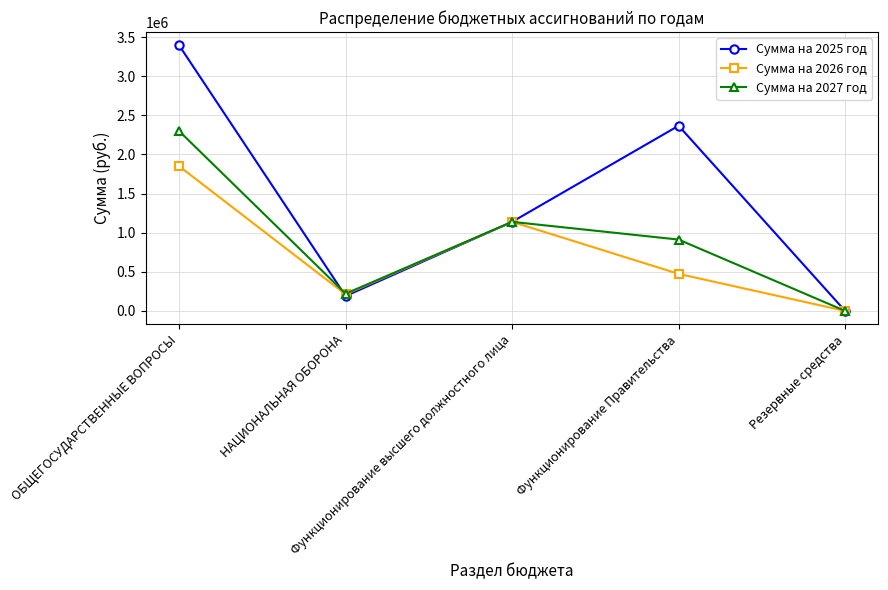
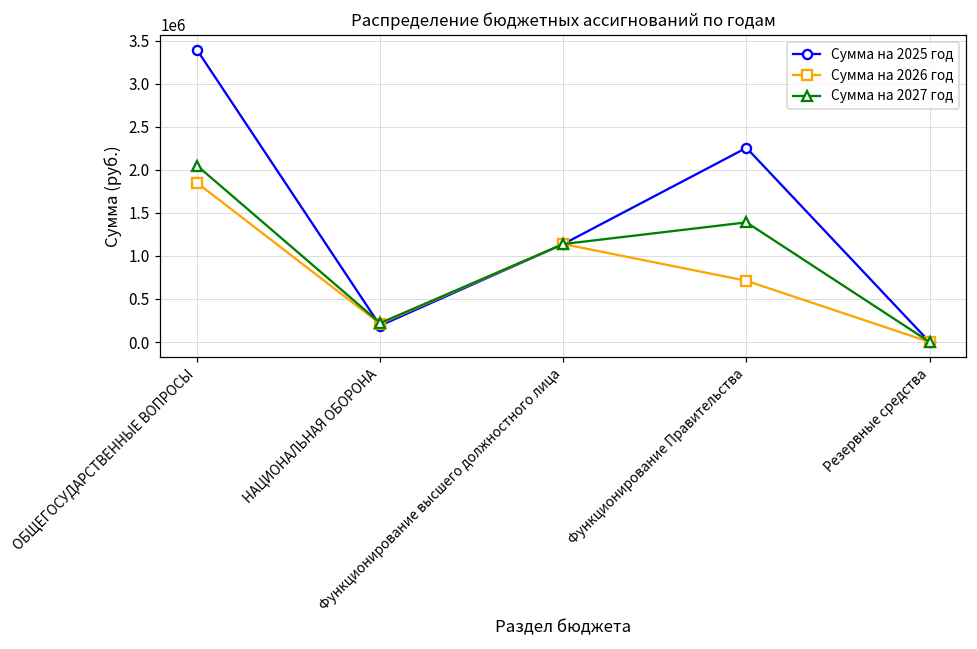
Сумма на 2027 год, ОБЩЕГОСУДАРСТВЕННЫЕ ВОПРОСЫ: 2300000 -> 2100000
Сумма на 2025 год, Функционирование Правительства: 2400000 -> 2300000
Сумма на 2026 год, Функционирование Правительства: 500000 -> 700000
Сумма на 2027 год, Функционирование Правительства: 900000 -> 1400000
